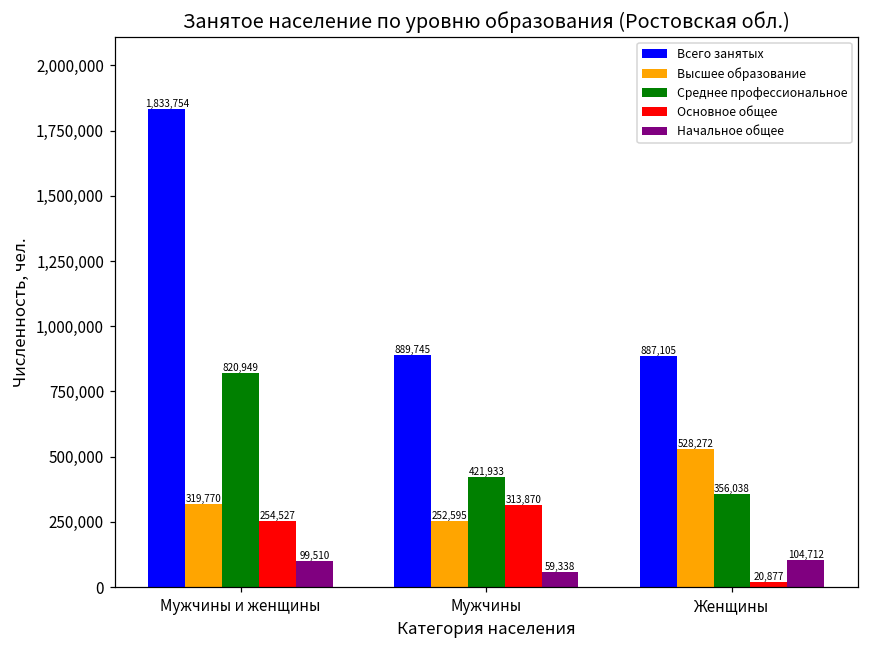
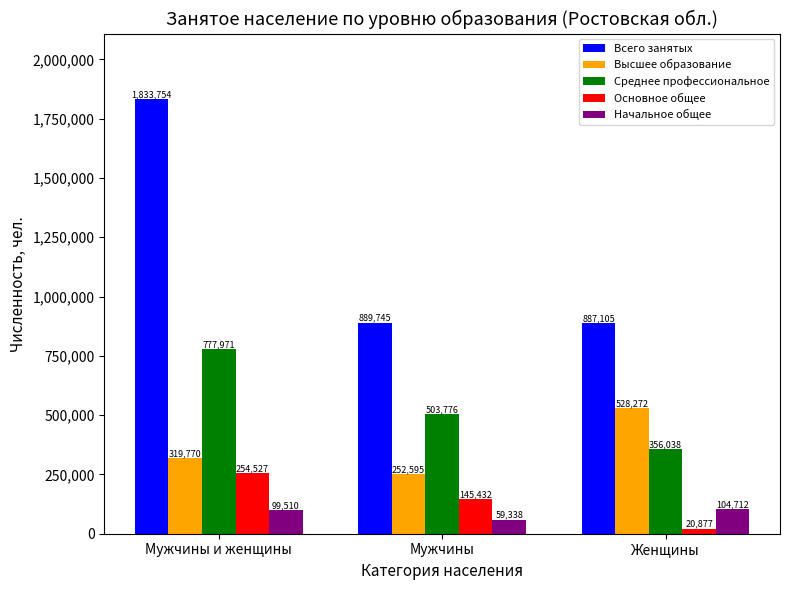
Среднее профессиональное, Мужчины и женщины: 820,949 -> 777,971
Среднее профессиональное, Мужчины: 421,933 -> 503,776
Основное общее, Мужчины: 313,870 -> 145,432
